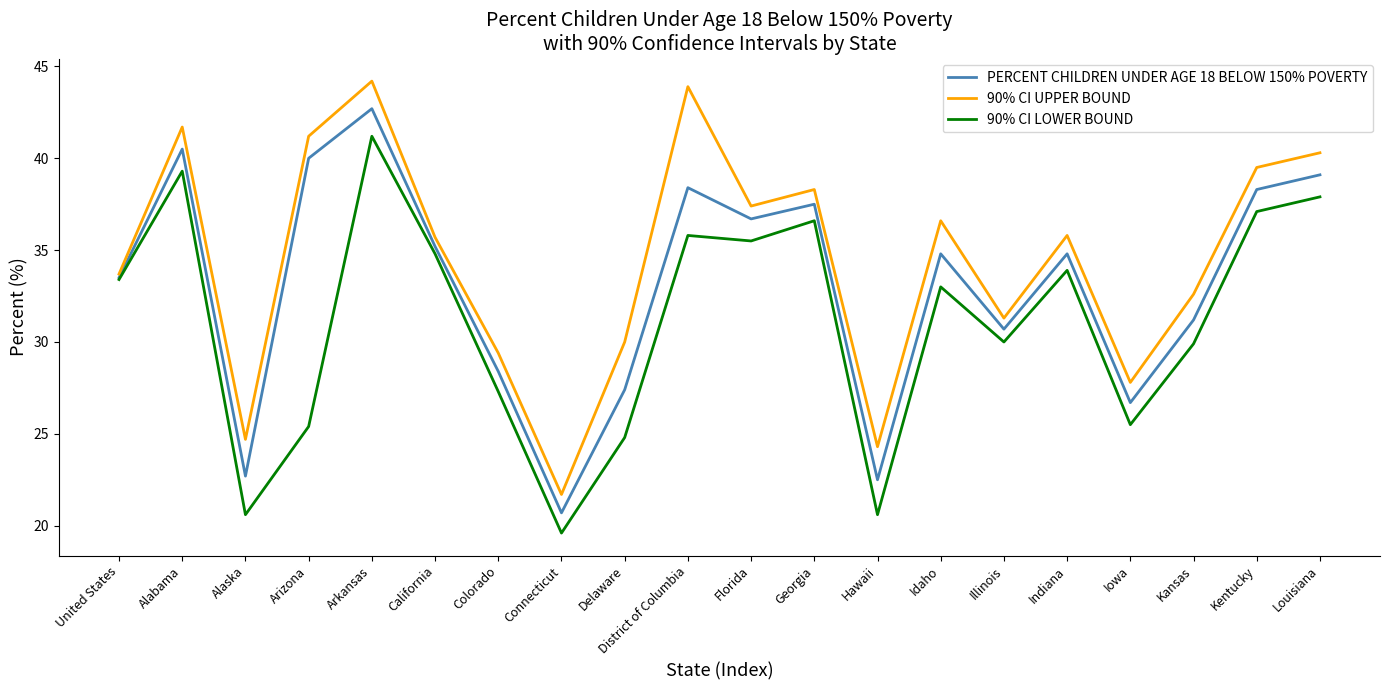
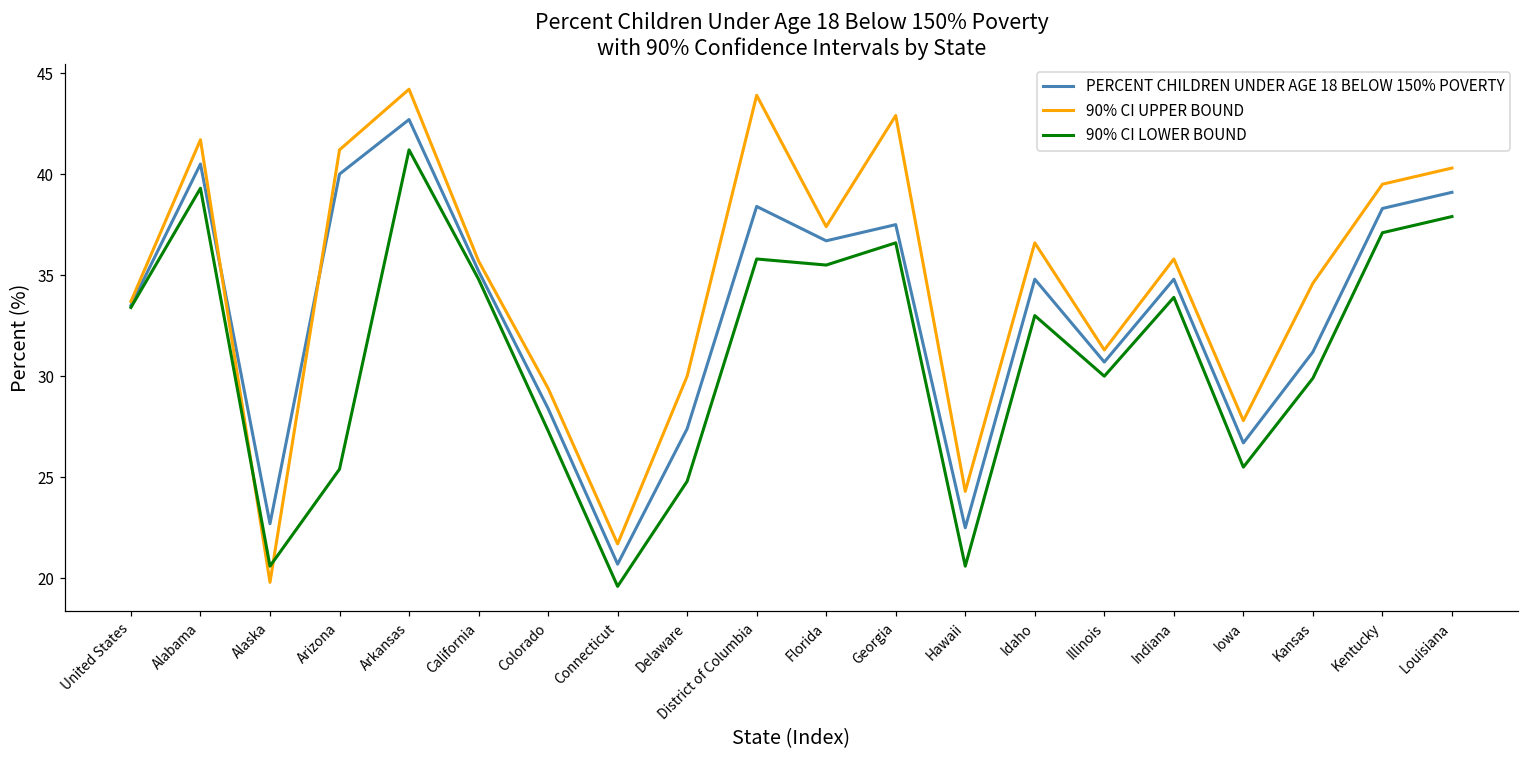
90% CI UPPER BOUND, Alaska: 24.7 -> 19.8
90% CI UPPER BOUND, Georgia: 38.3 -> 42.9
90% CI UPPER BOUND, Kansas: 32.6 -> 34.6
